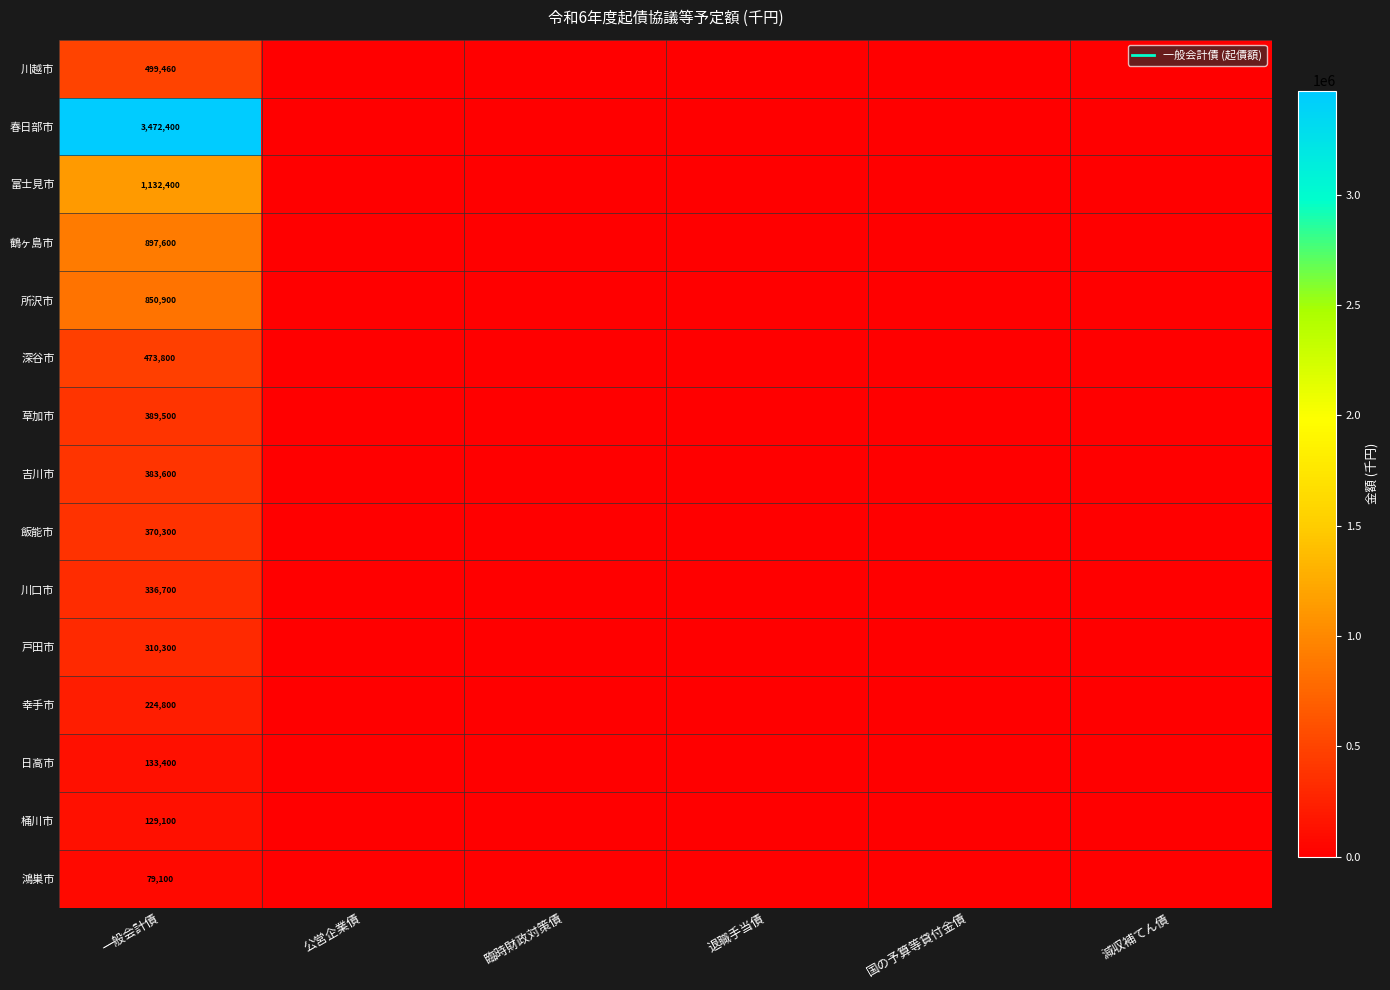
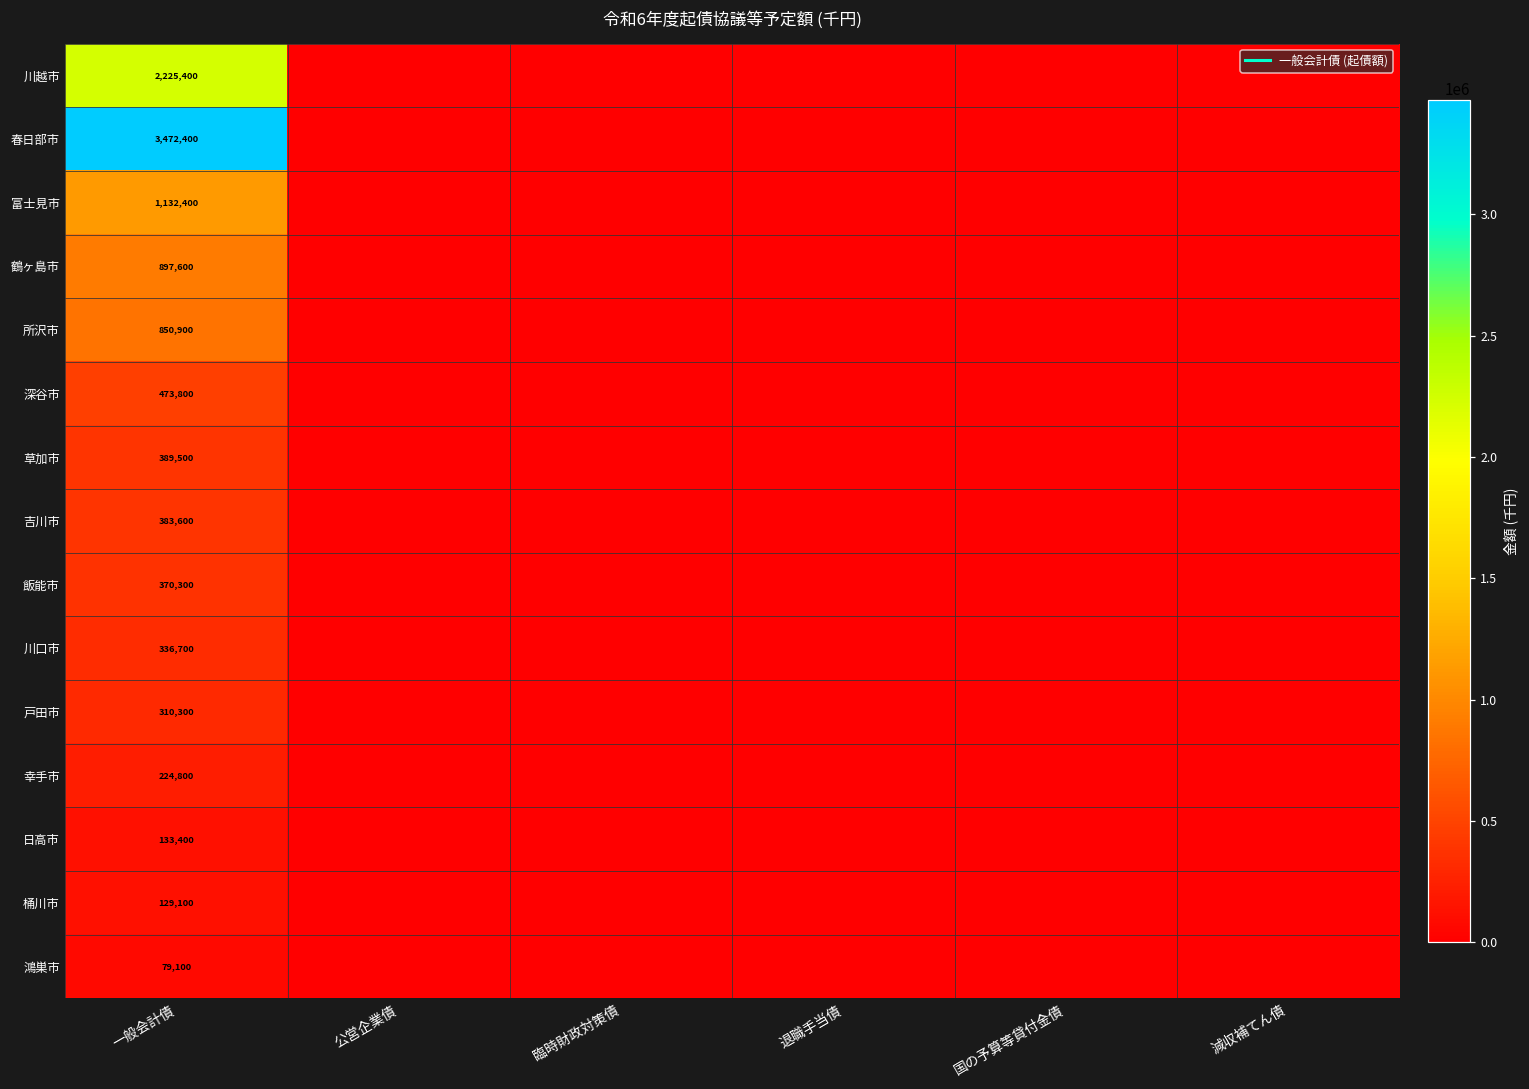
川越市, 一般会計債: 499,460 -> 2,225,400
